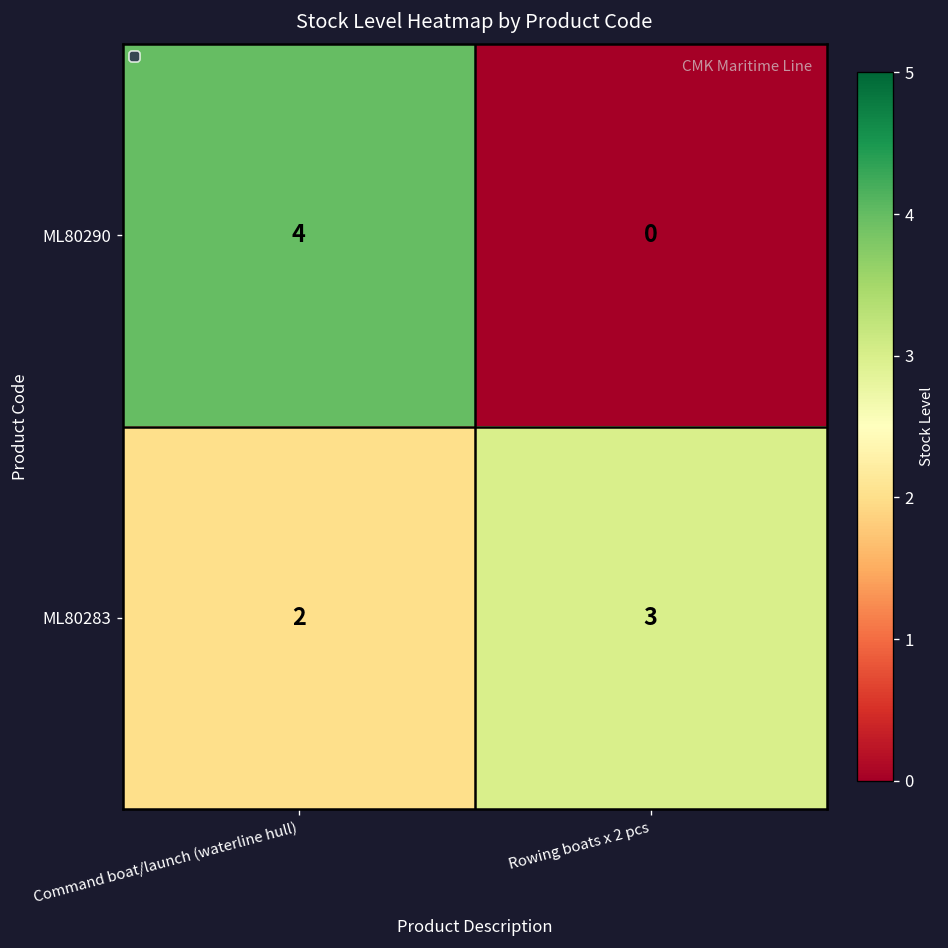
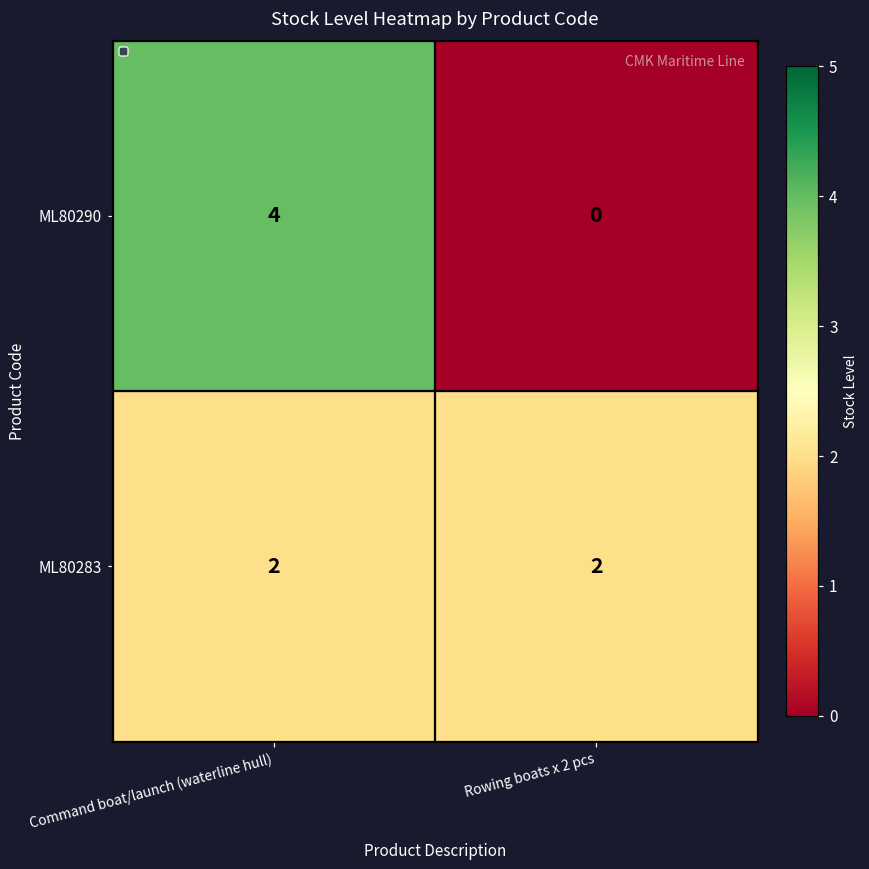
ML80283, Rowing boats x 2 pcs: 3 -> 2
